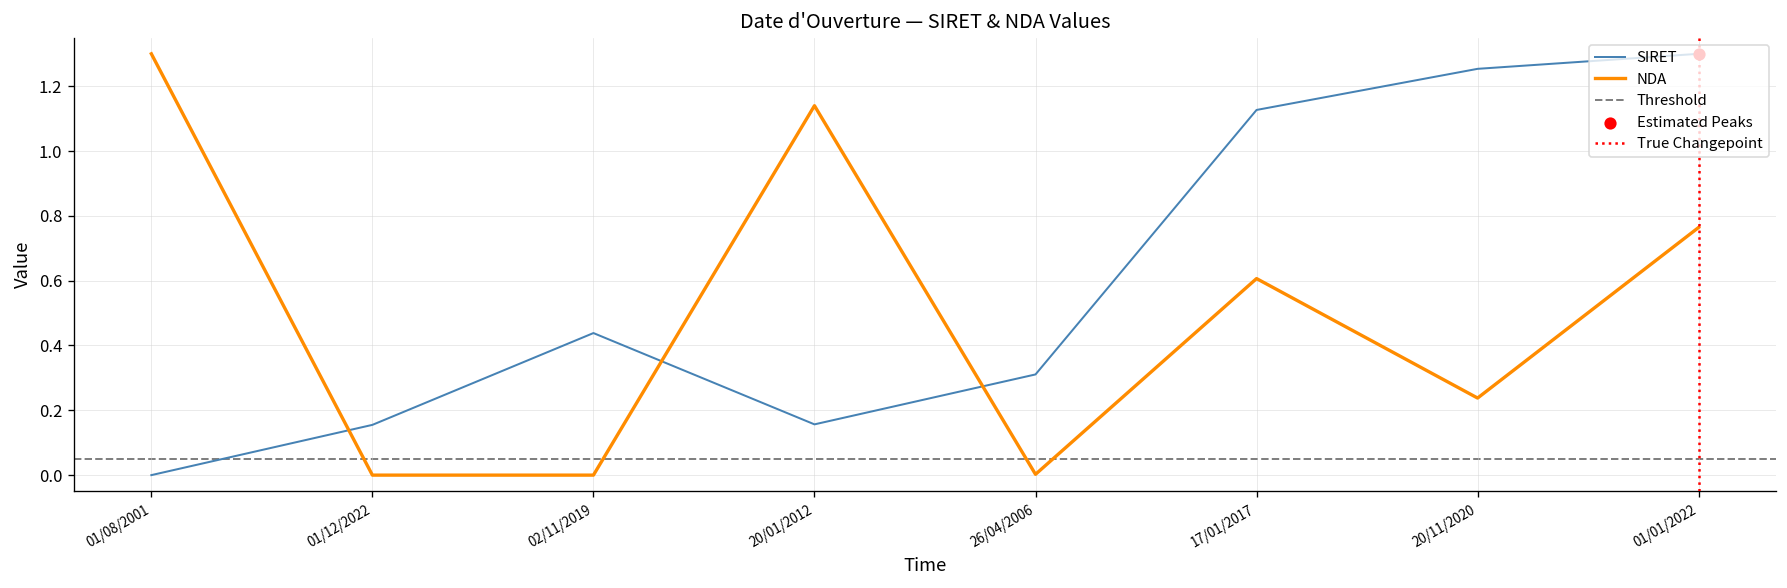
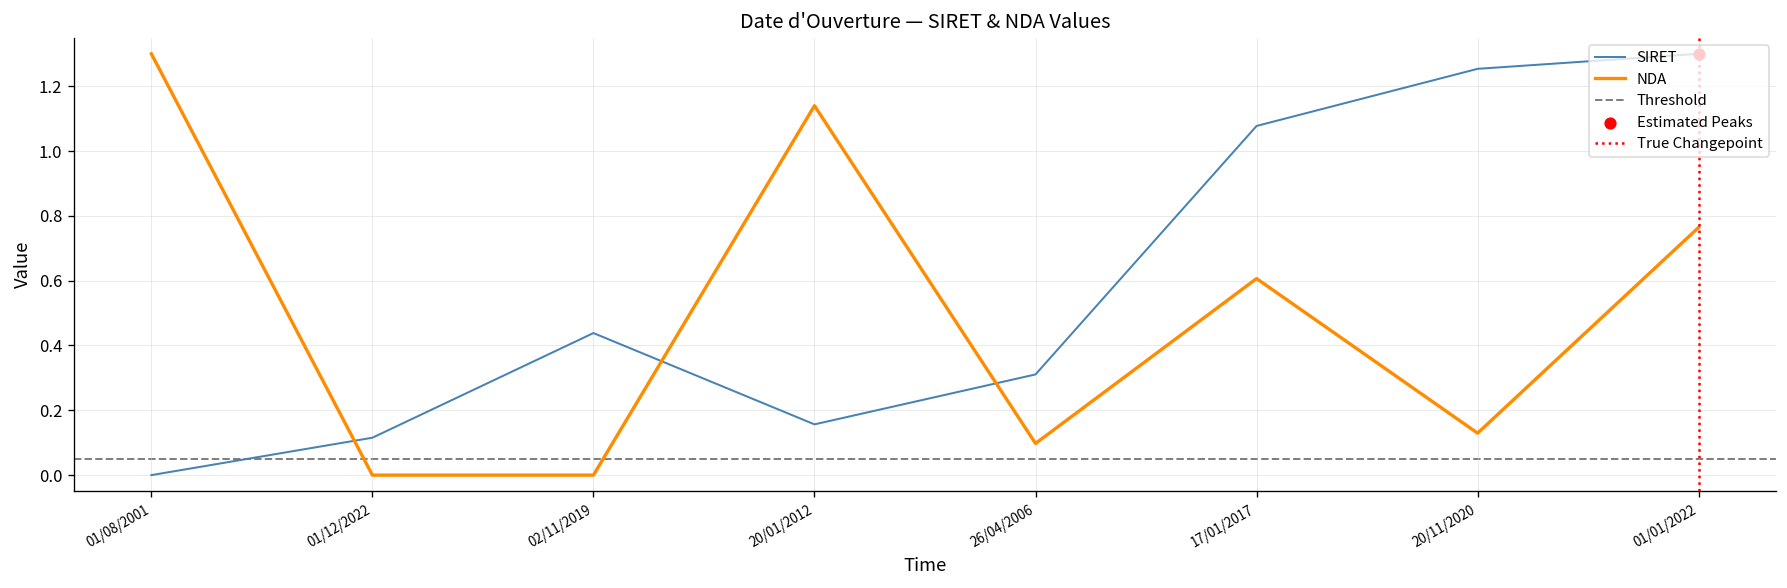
SIRET, 01/12/2022: 0.16 -> 0.12
NDA, 26/04/2006: 0.00 -> 0.10
SIRET, 17/01/2017: 1.13 -> 1.08
NDA, 20/11/2020: 0.24 -> 0.13
